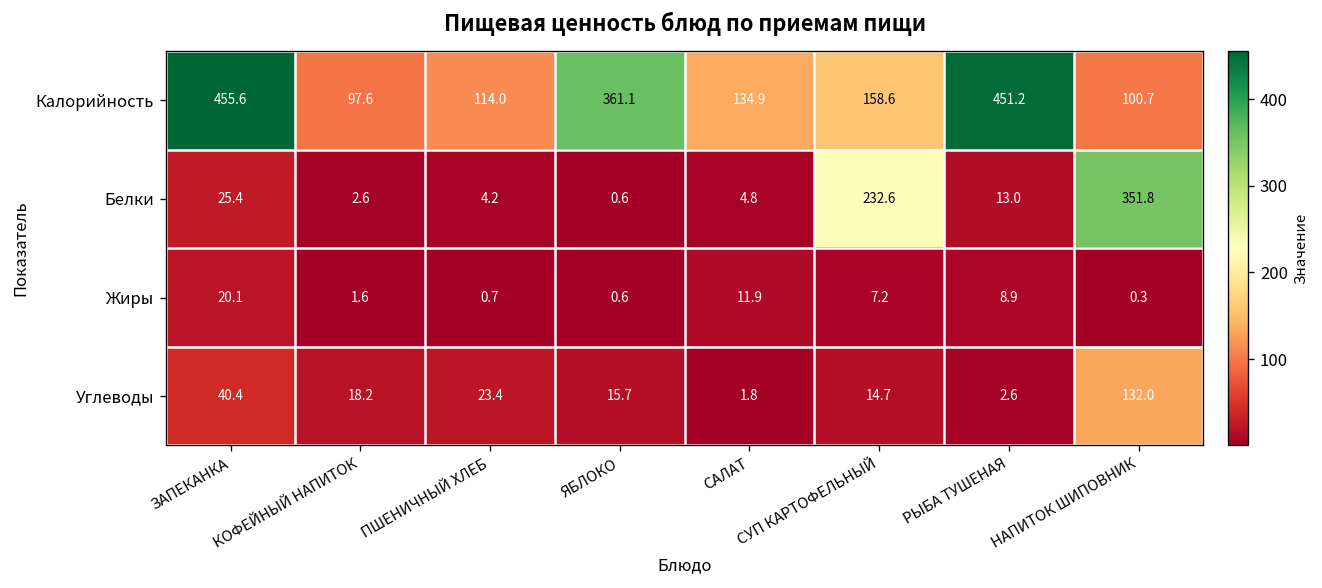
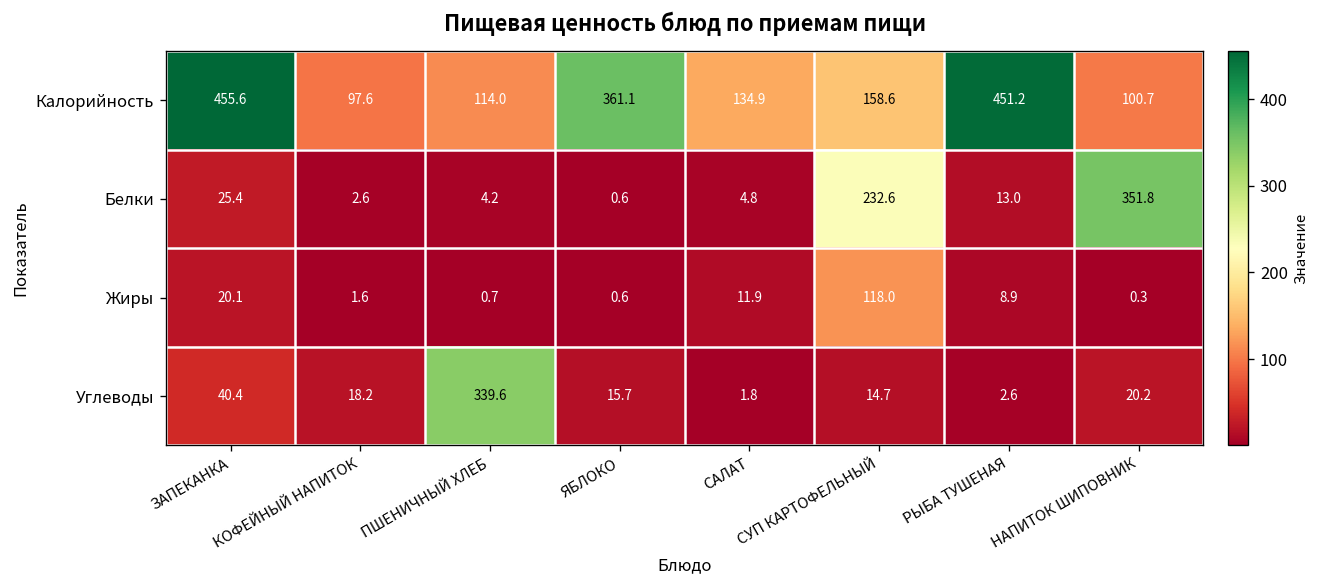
Жиры, СУП КАРТОФЕЛЬНЫЙ: 7.2 -> 118.0
Углеводы, ПШЕНИЧНЫЙ ХЛЕБ: 23.4 -> 339.6
Углеводы, НАПИТОК ШИПОВНИК: 132.0 -> 20.2
